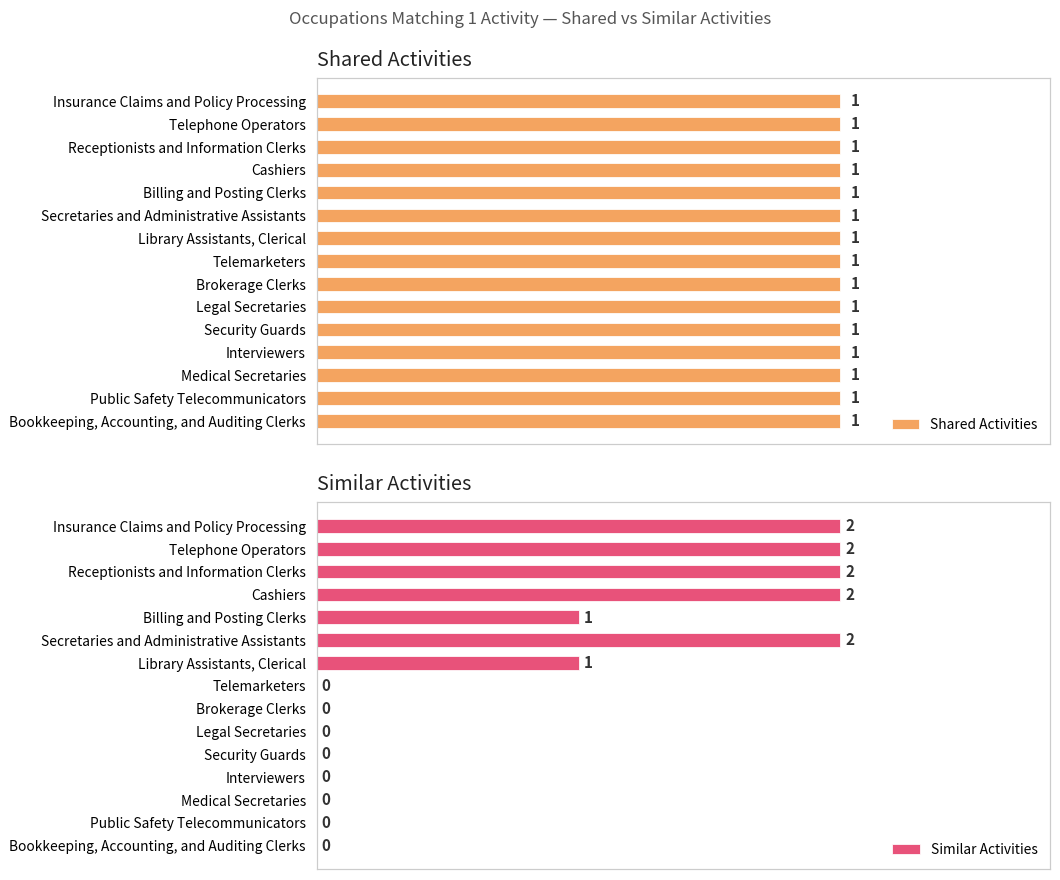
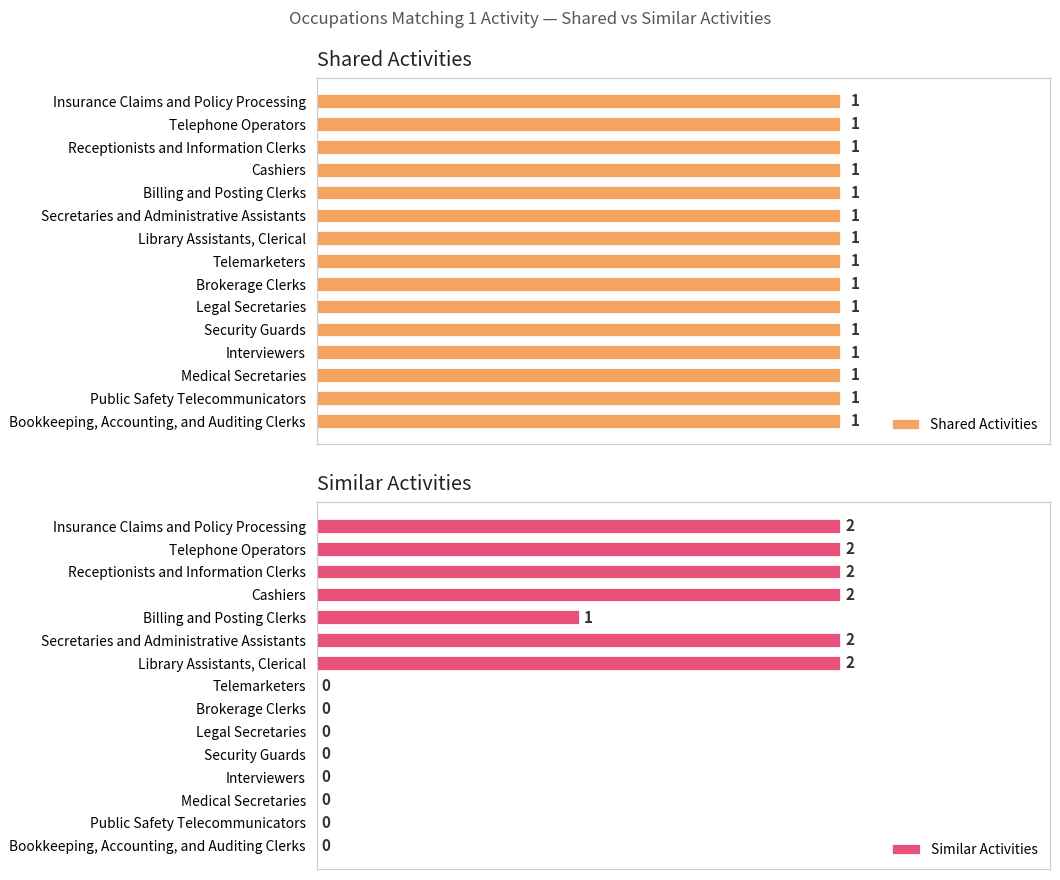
Similar Activities, Library Assistants, Clerical: 1 -> 2
